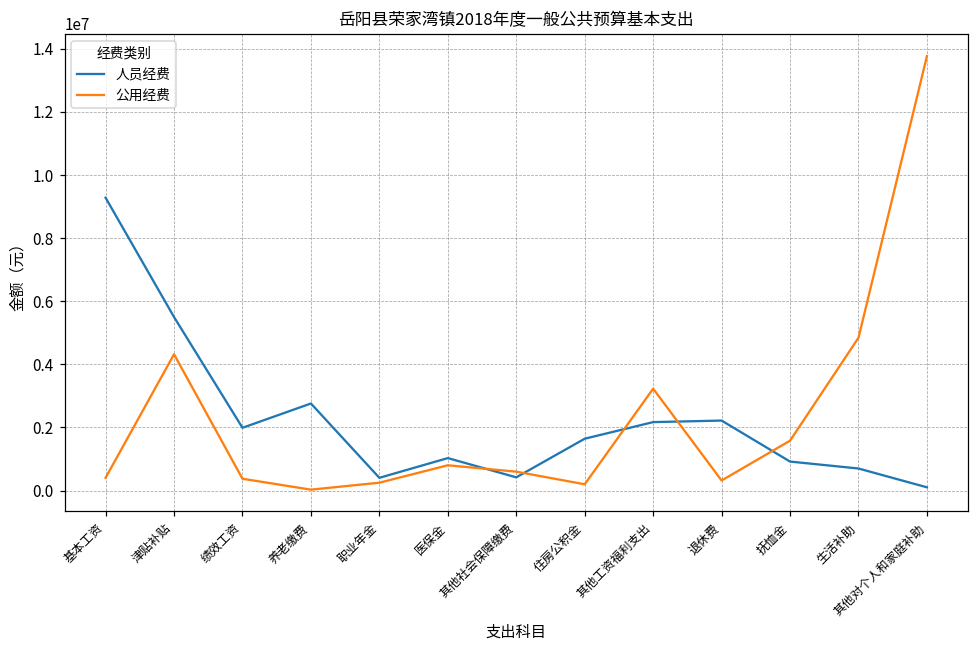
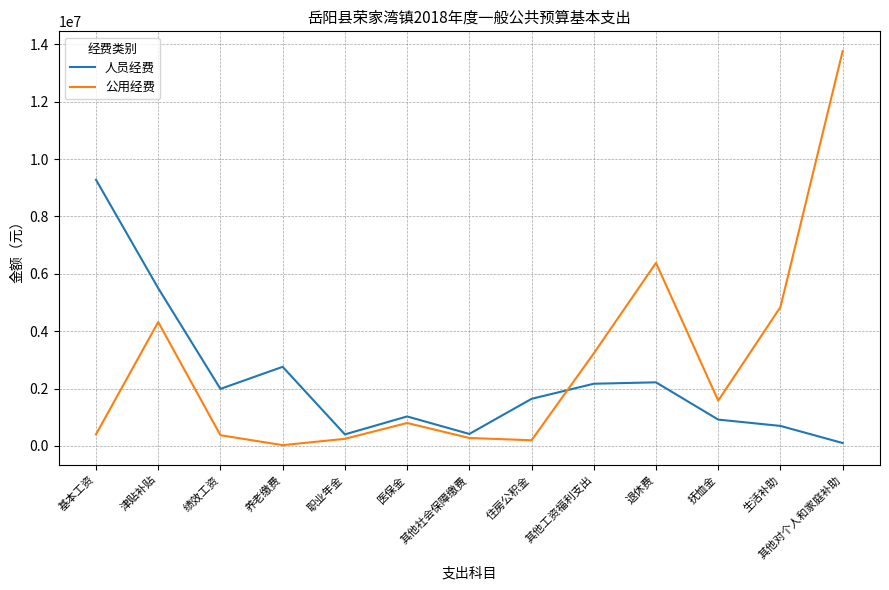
公用经费, 其他社会保障缴费: 600000 -> 300000
公用经费, 退休费: 300000 -> 6400000
